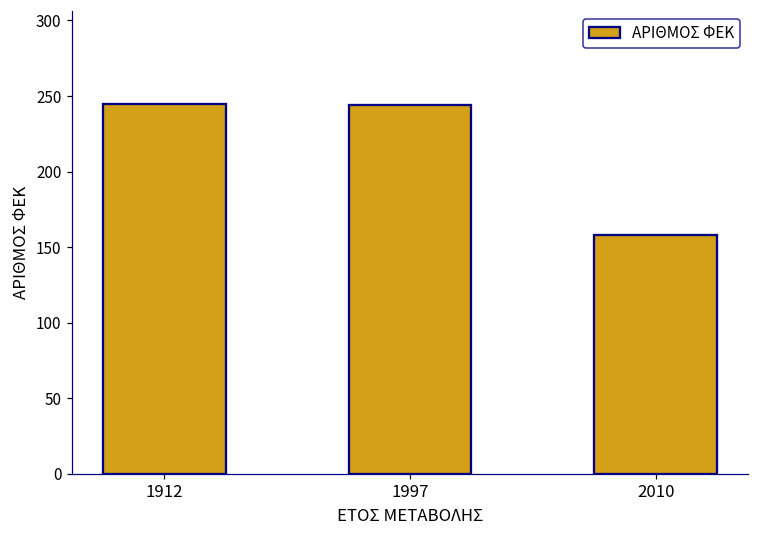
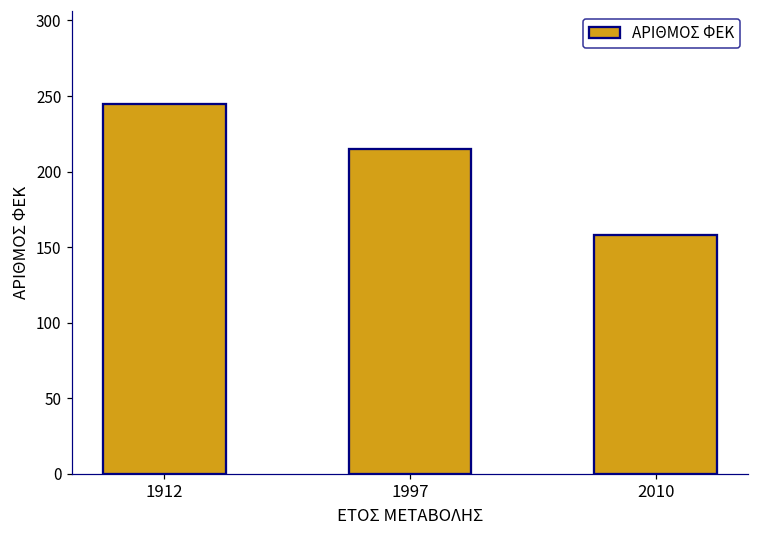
1997: 244 -> 215
